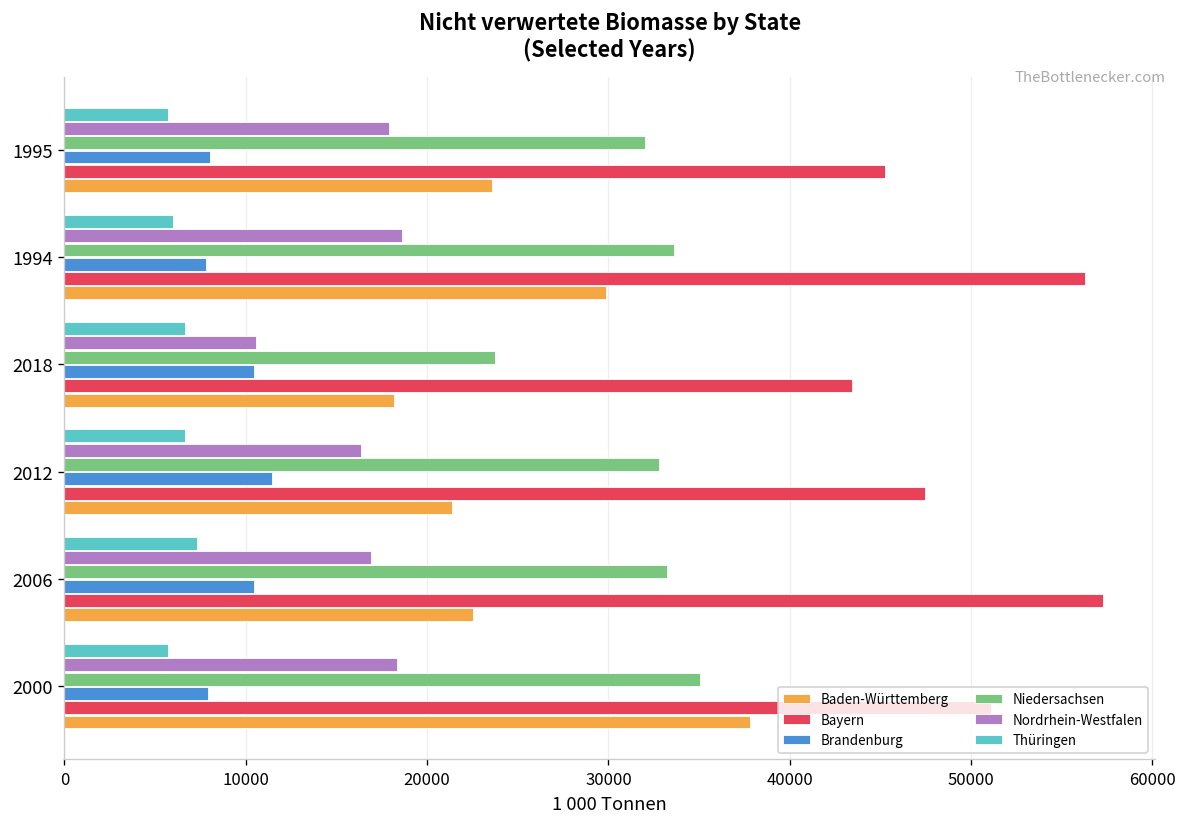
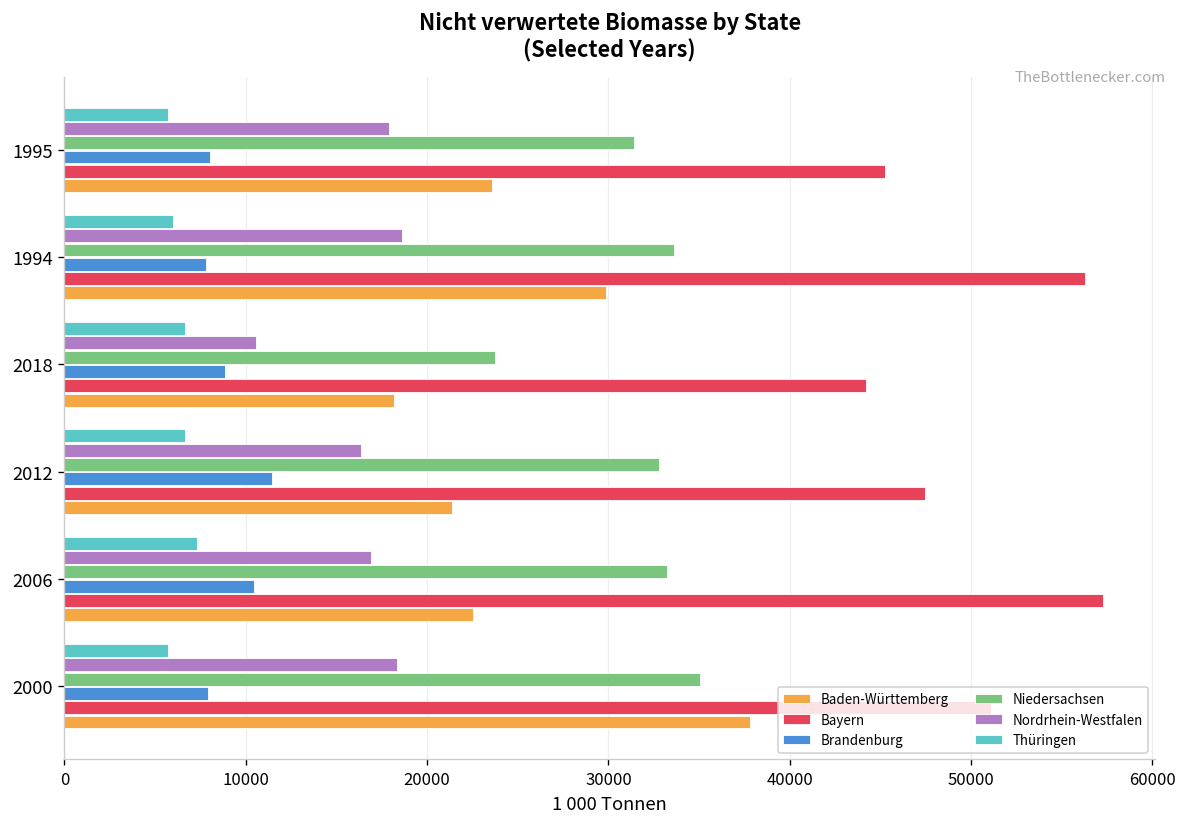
Niedersachsen, 1995: 32000 -> 31400
Brandenburg, 2018: 10400 -> 8900
Bayern, 2018: 43400 -> 44200
